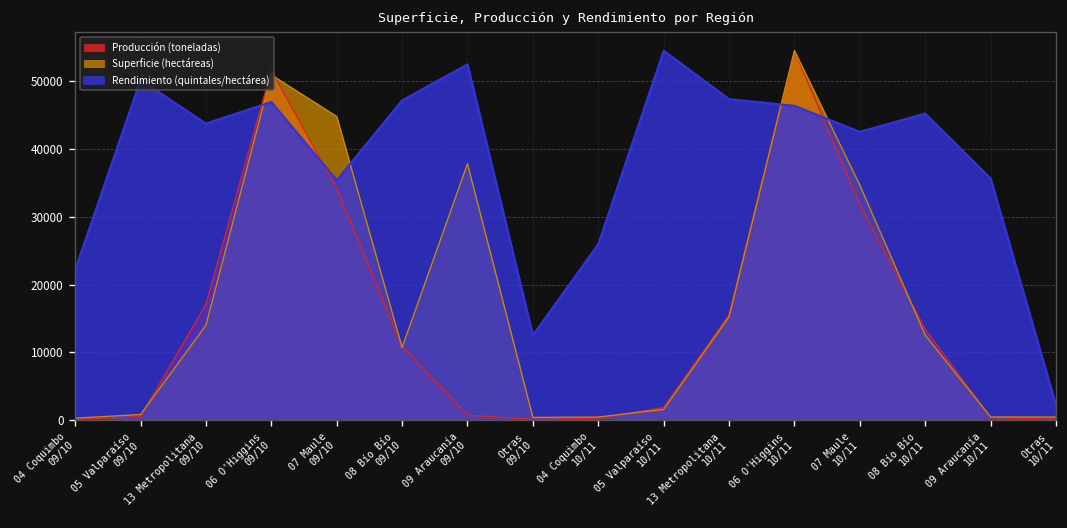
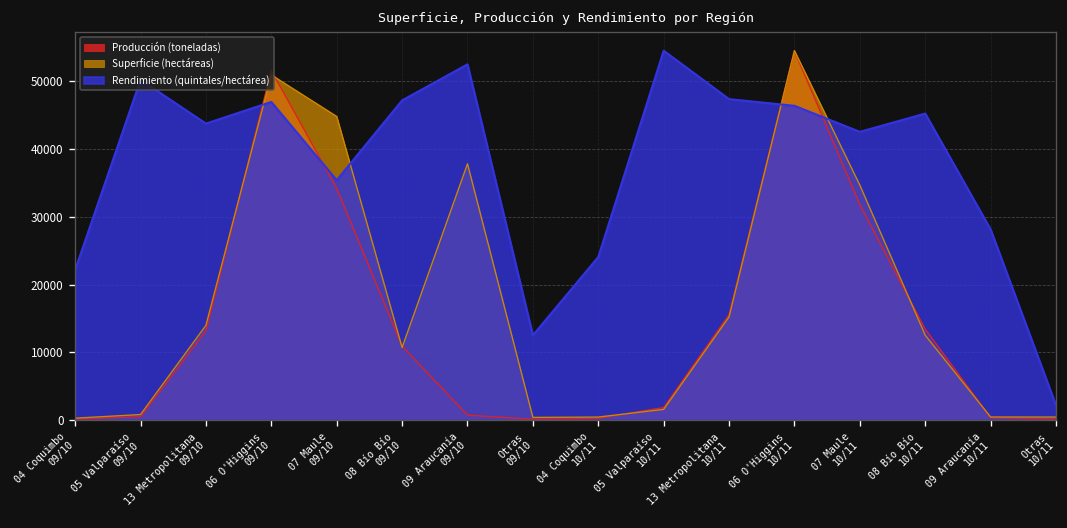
Producción (toneladas), 13 Metropolitana 09/10: 17000 -> 13000
Rendimiento (quintales/hectárea), 04 Coquimbo 10/11: 26000 -> 24000
Rendimiento (quintales/hectárea), 09 Araucanía 10/11: 36000 -> 28000
